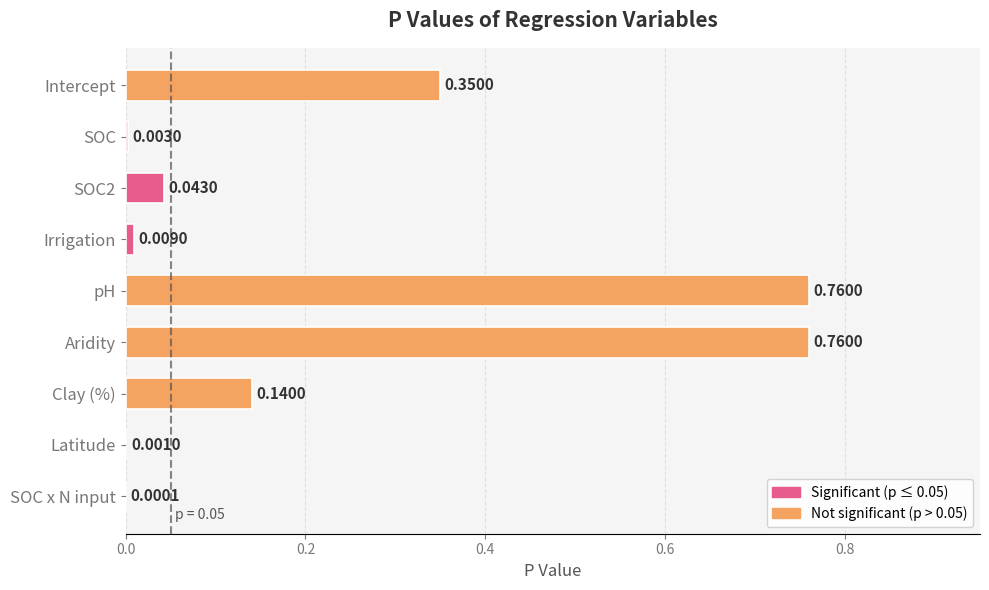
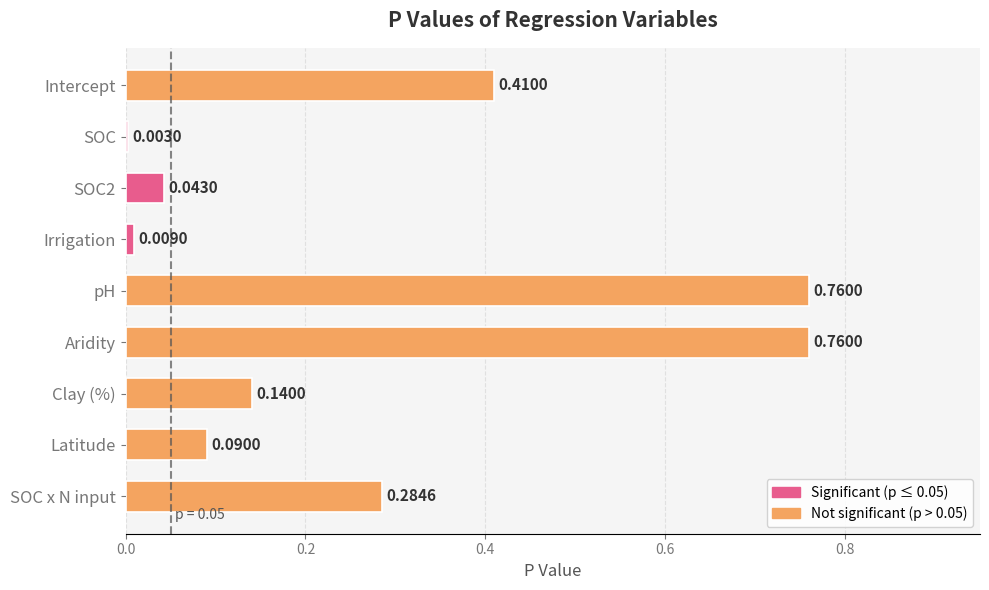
Intercept: 0.3500 -> 0.4100
Latitude: 0.0010 -> 0.0900
SOC x N input: 0.0001 -> 0.2846
